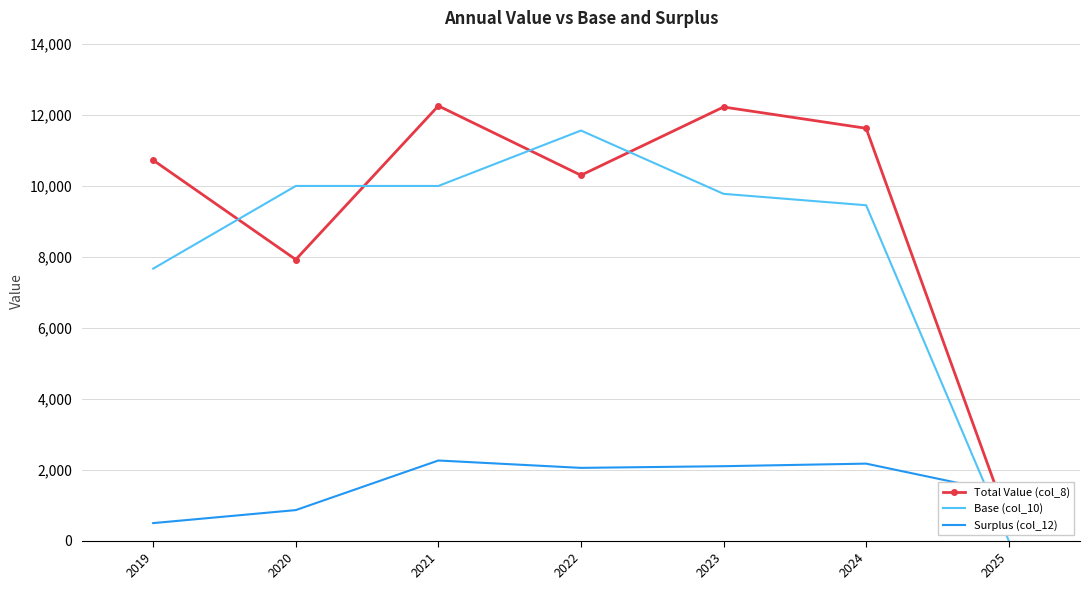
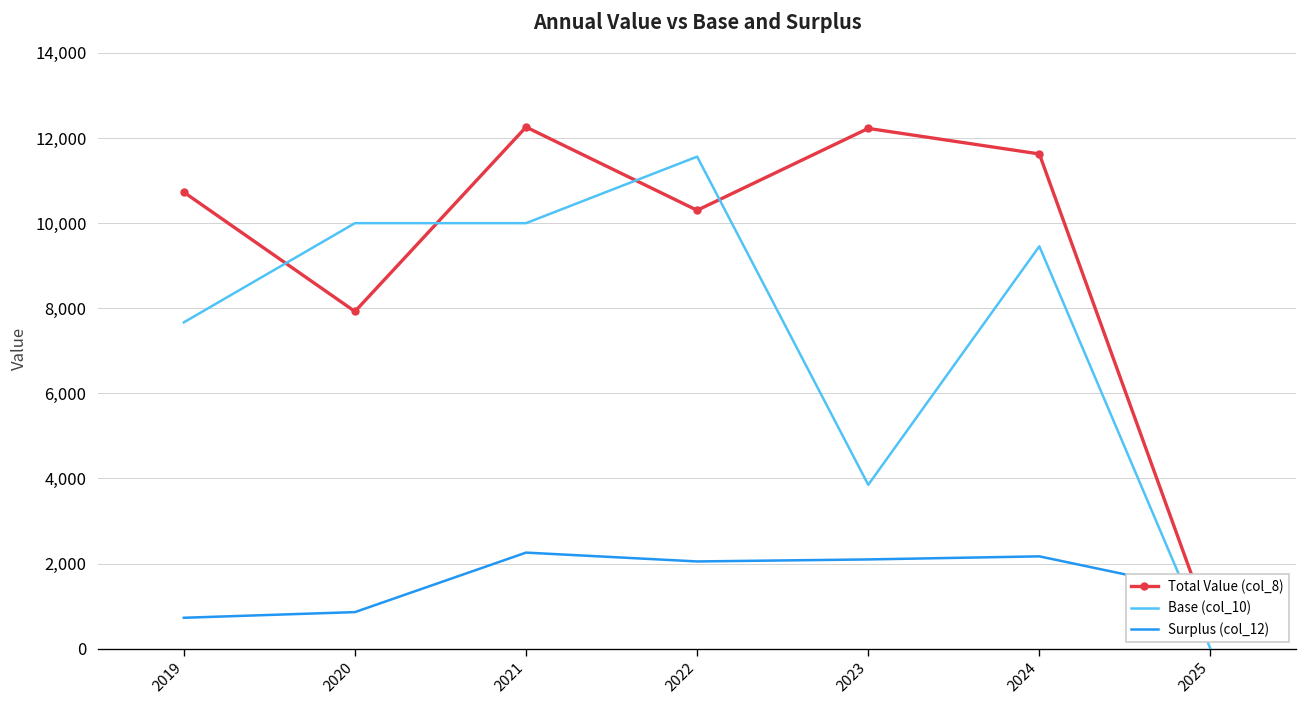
Surplus (col_12), 2019: 500 -> 700
Base (col_10), 2023: 9,800 -> 3,900
